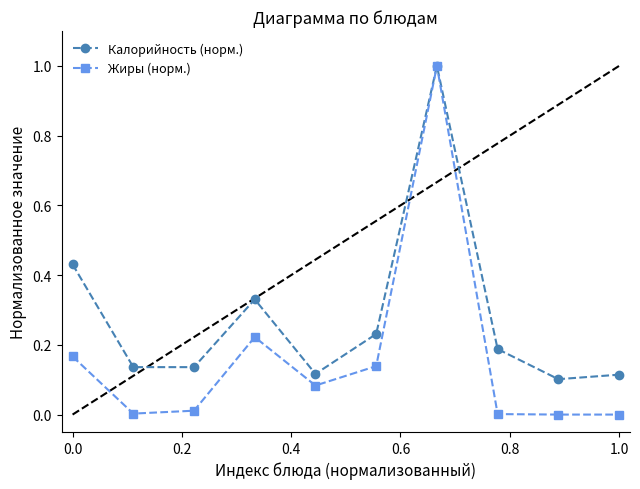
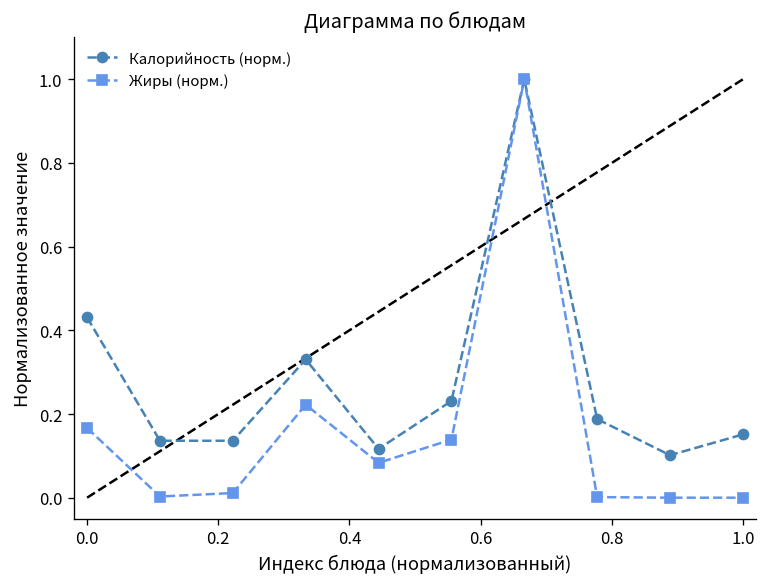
Калорийность (норм.), 1.0: 0.11 -> 0.15
